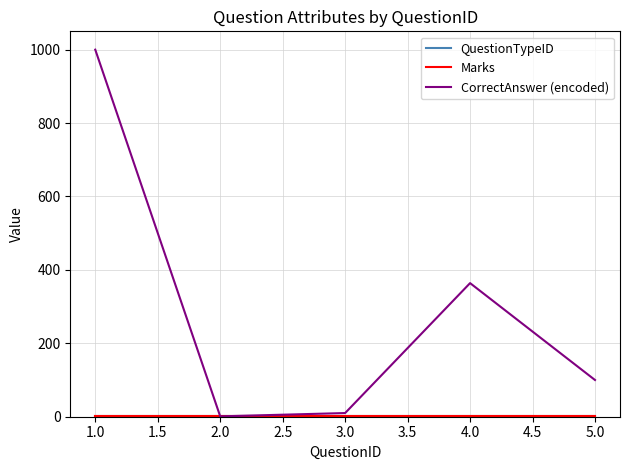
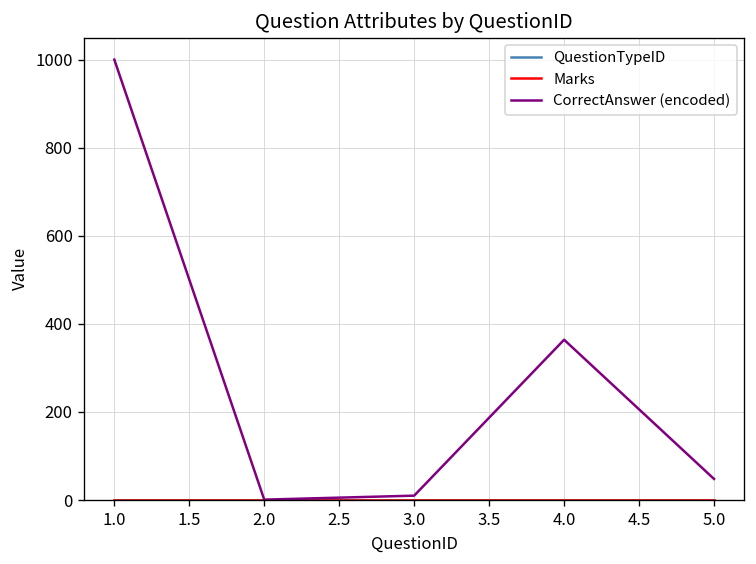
CorrectAnswer (encoded), 5.0: 100 -> 50
